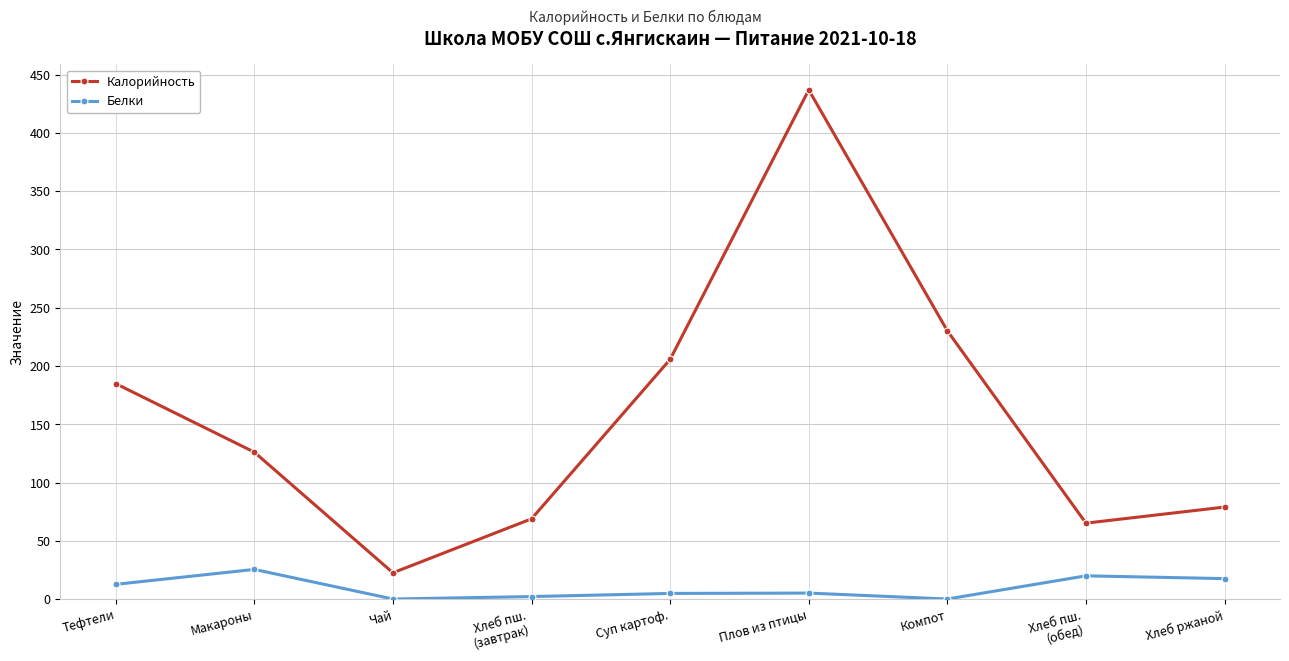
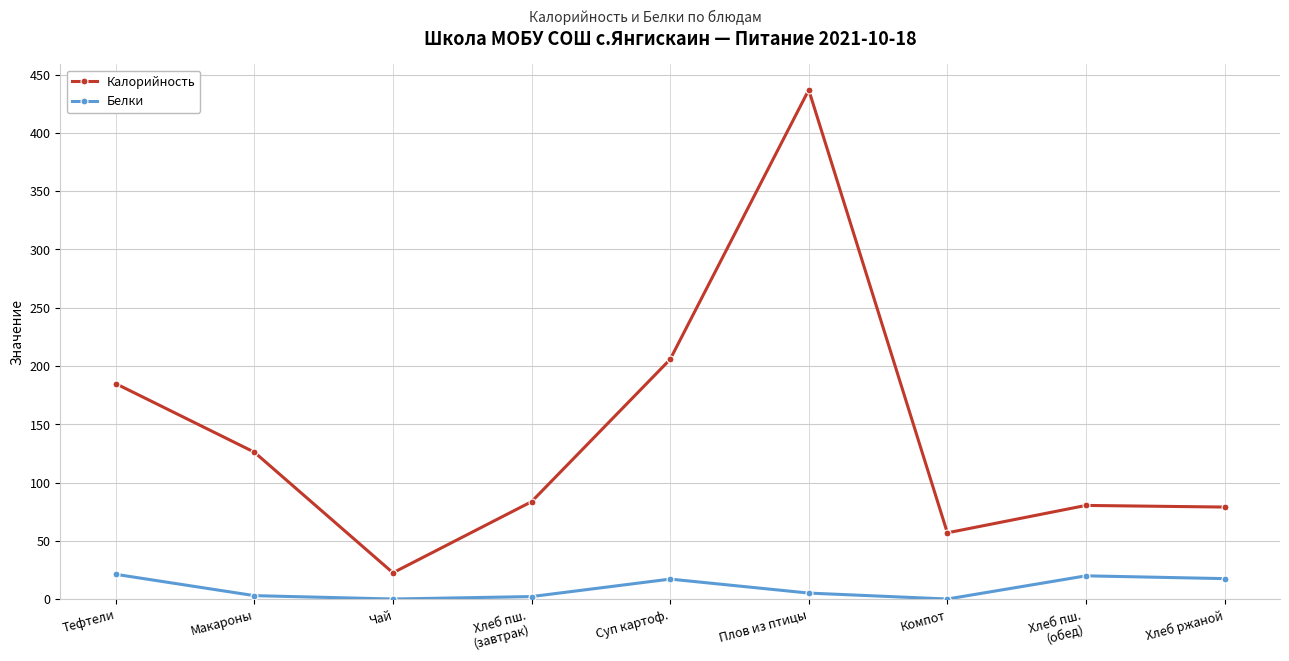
Белки, Тефтели: 13 -> 21
Белки, Макароны: 26 -> 3
Калорийность, Хлеб пш. (завтрак): 69 -> 84
Белки, Суп картоф.: 5 -> 17
Калорийность, Компот: 230 -> 57
Калорийность, Хлеб пш. (обед): 65 -> 80
